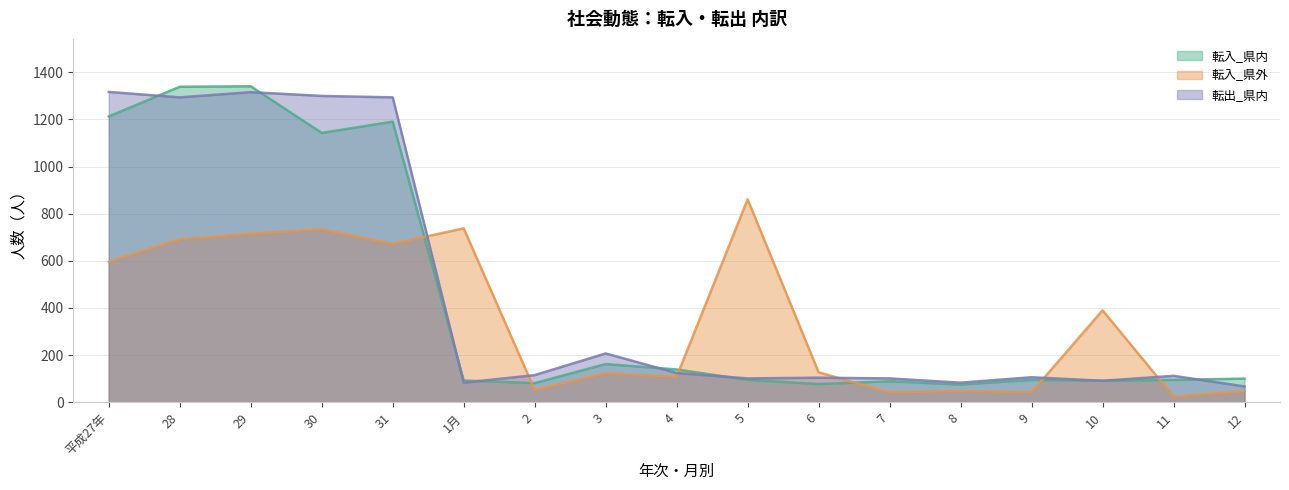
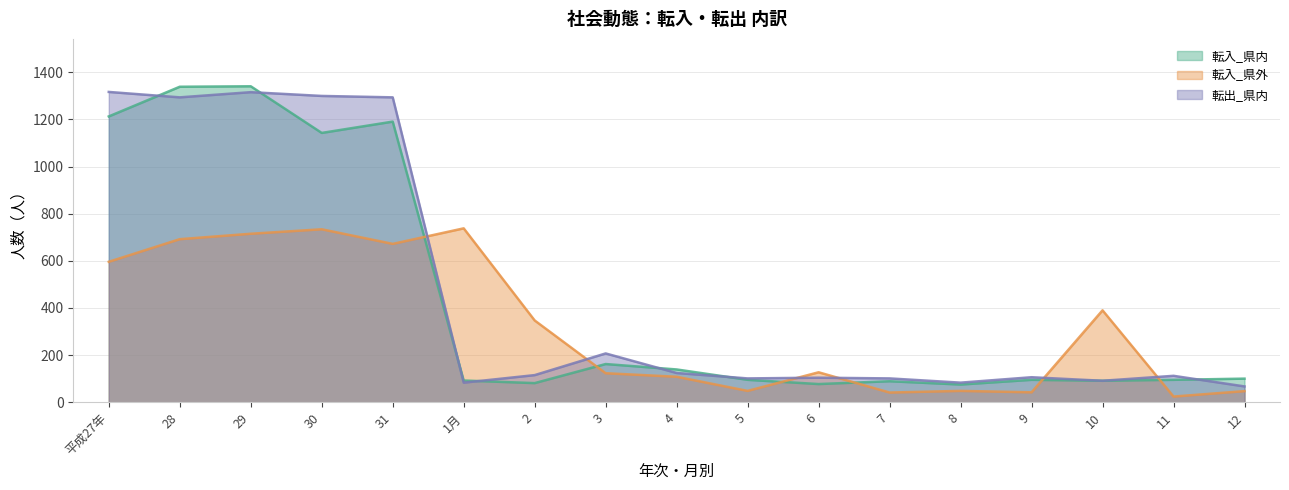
転入_県外, 2: 50 -> 350
転入_県外, 5: 860 -> 50
